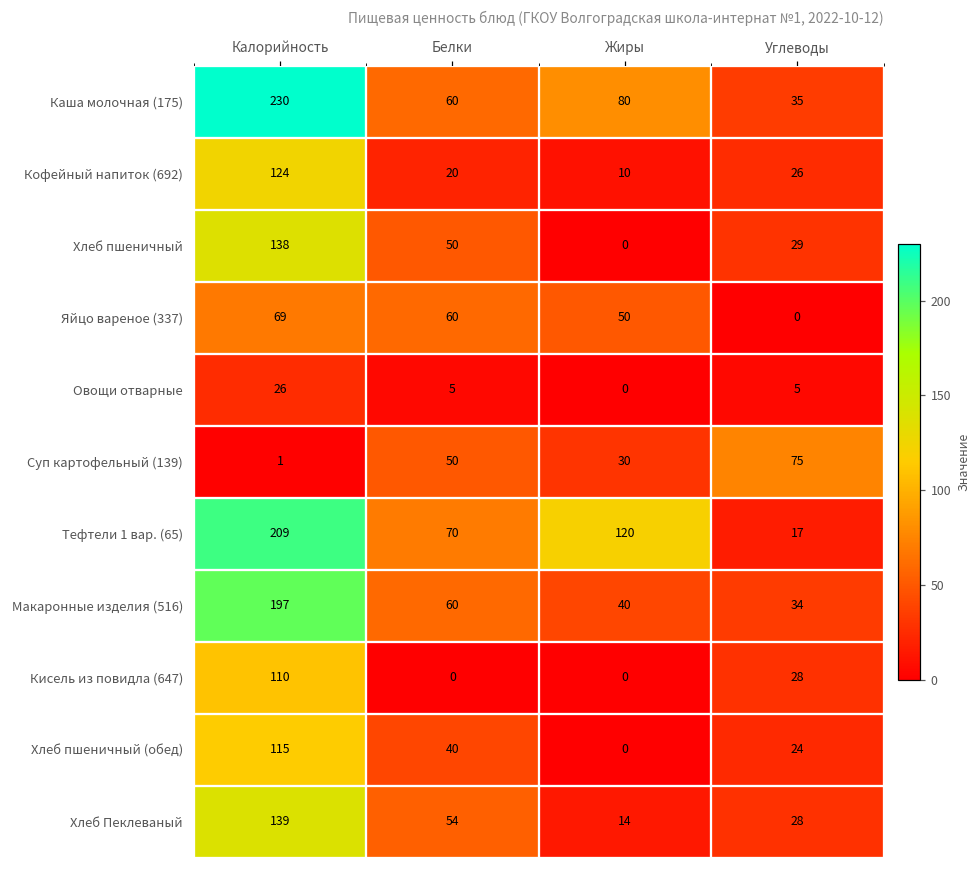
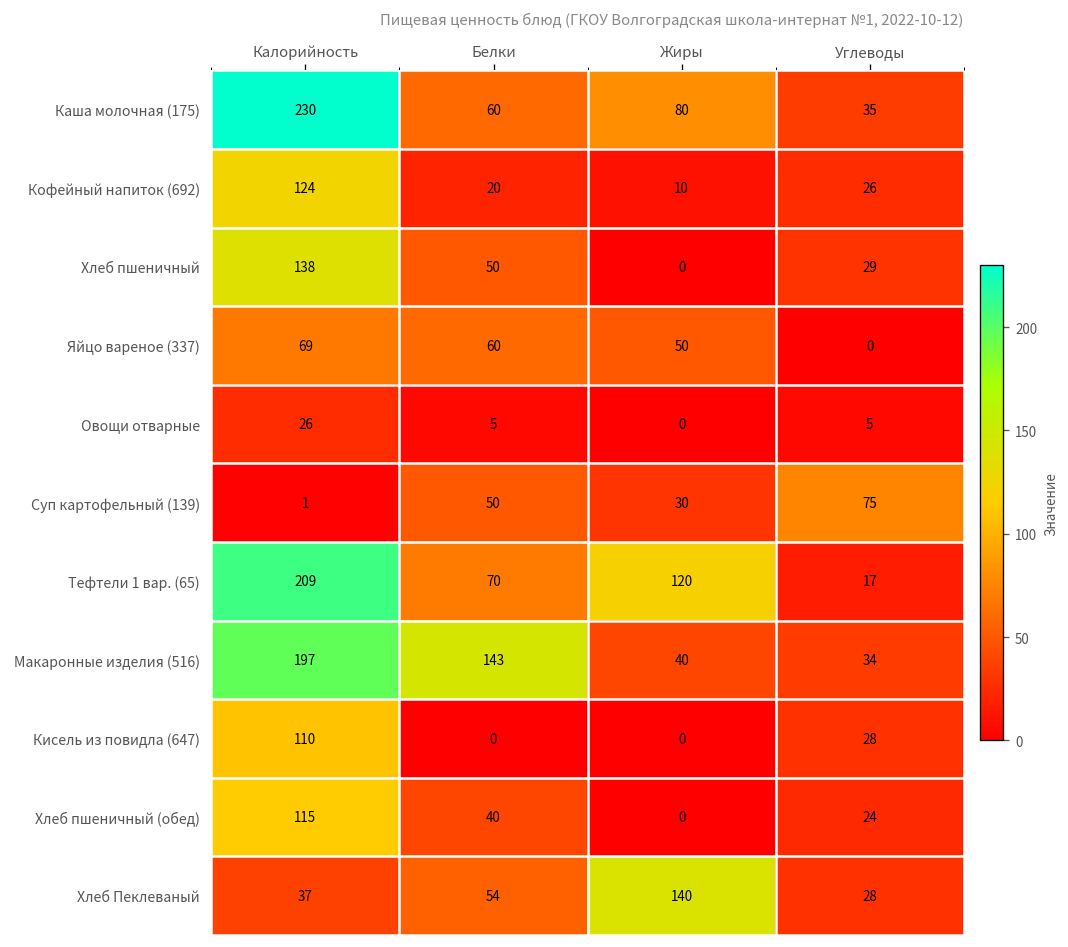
Макаронные изделия (516), Белки: 60 -> 143
Хлеб Пеклеваный, Калорийность: 139 -> 37
Хлеб Пеклеваный, Жиры: 14 -> 140
